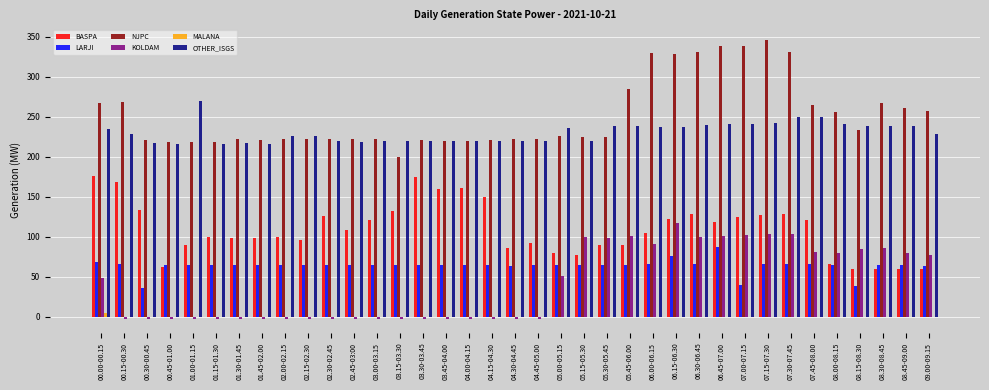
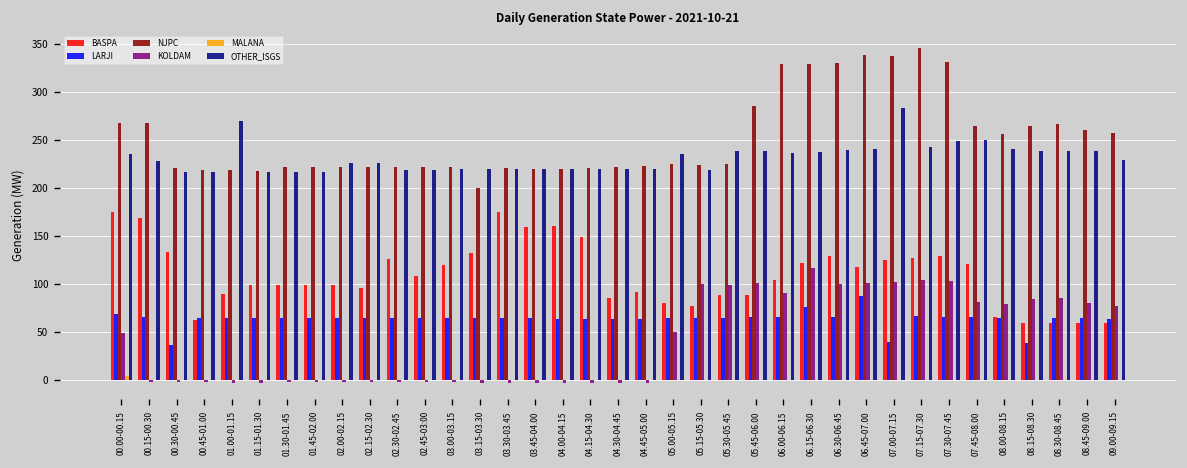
OTHER_ISGS, 07.00-07.15: 240 -> 280
NJPC, 08.15-08.30: 230 -> 270
